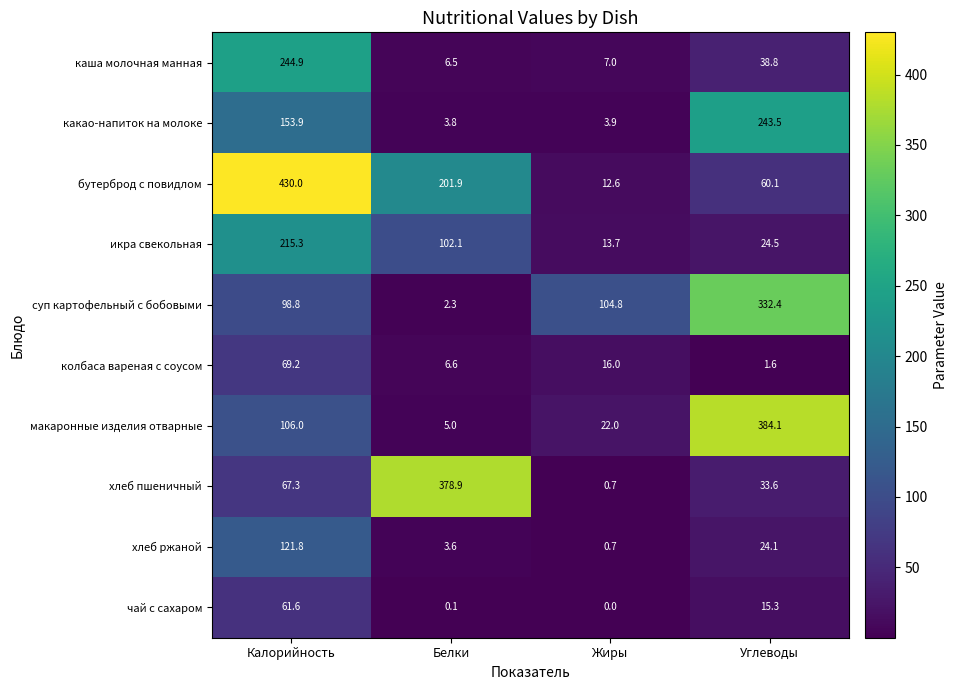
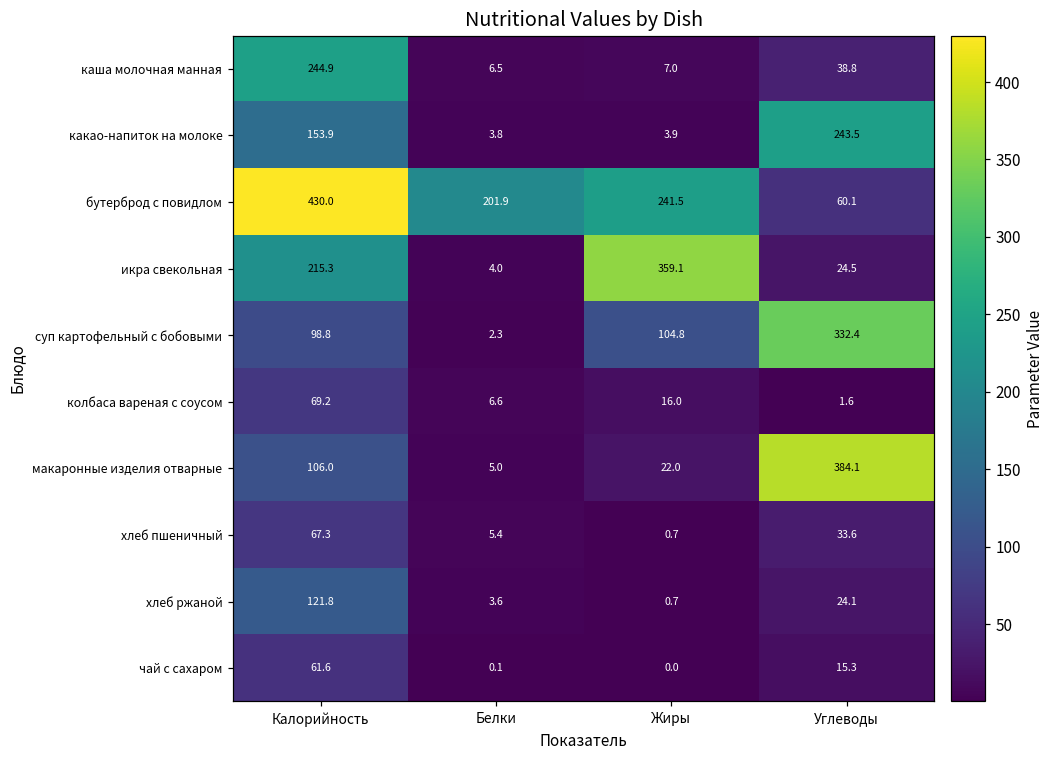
бутерброд с повидлом, Жиры: 12.6 -> 241.5
икра свекольная, Белки: 102.1 -> 4.0
икра свекольная, Жиры: 13.7 -> 359.1
хлеб пшеничный, Белки: 378.9 -> 5.4
